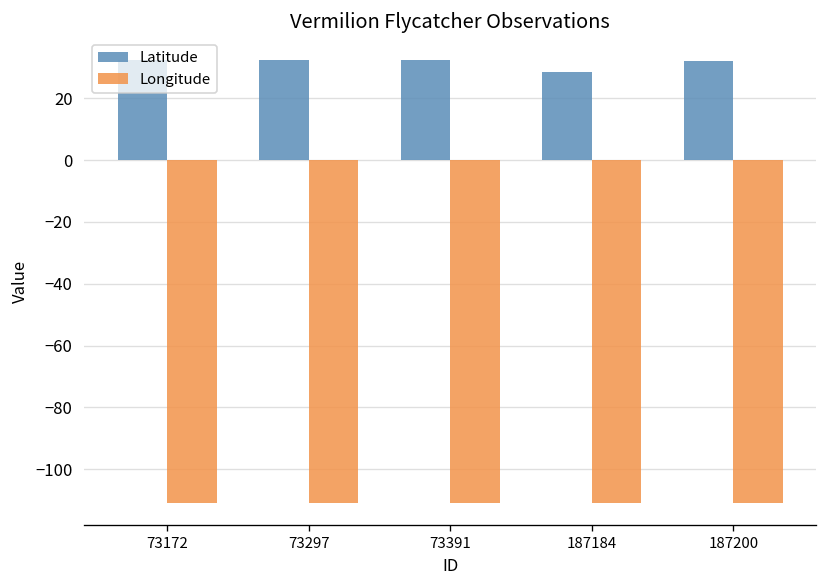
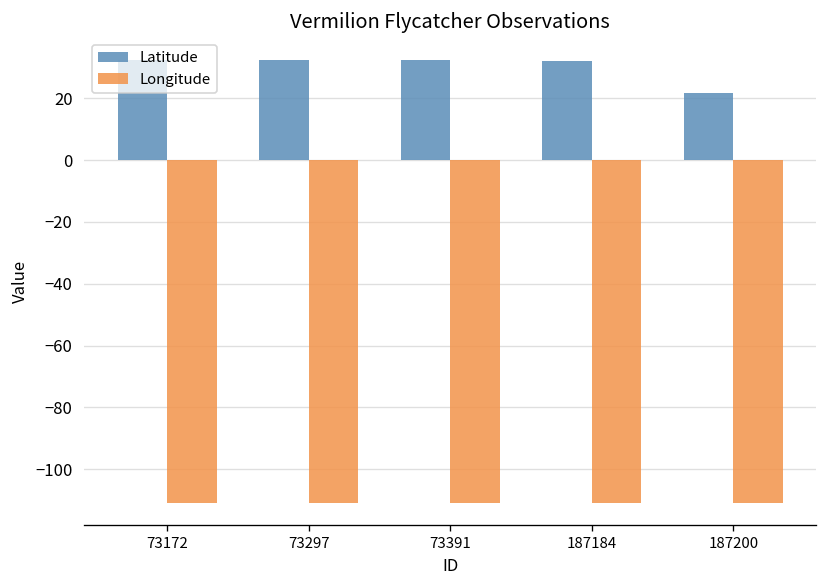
Latitude, 187184: 28 -> 32
Latitude, 187200: 32 -> 22
